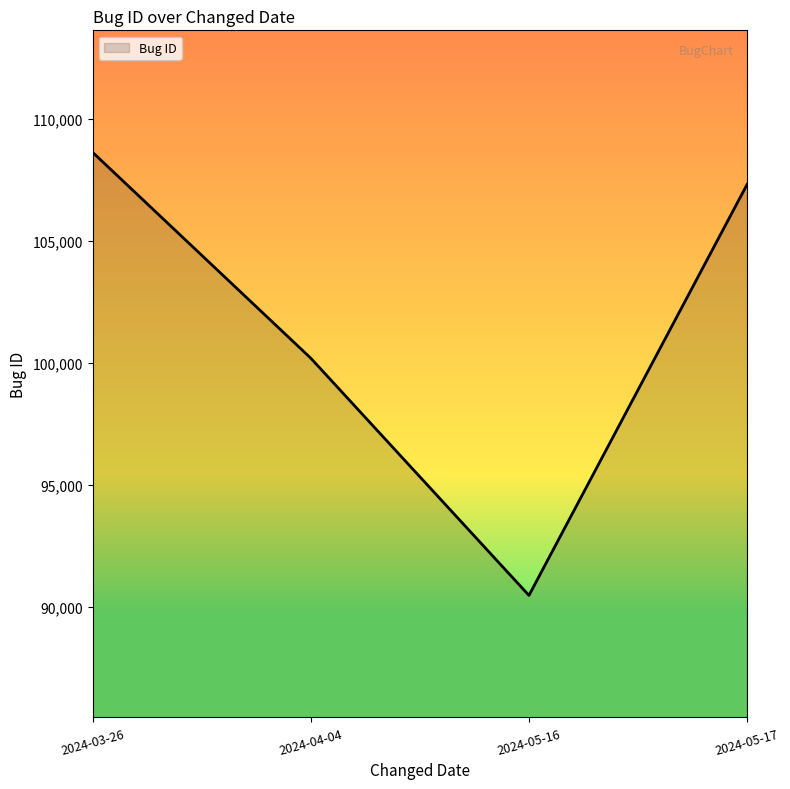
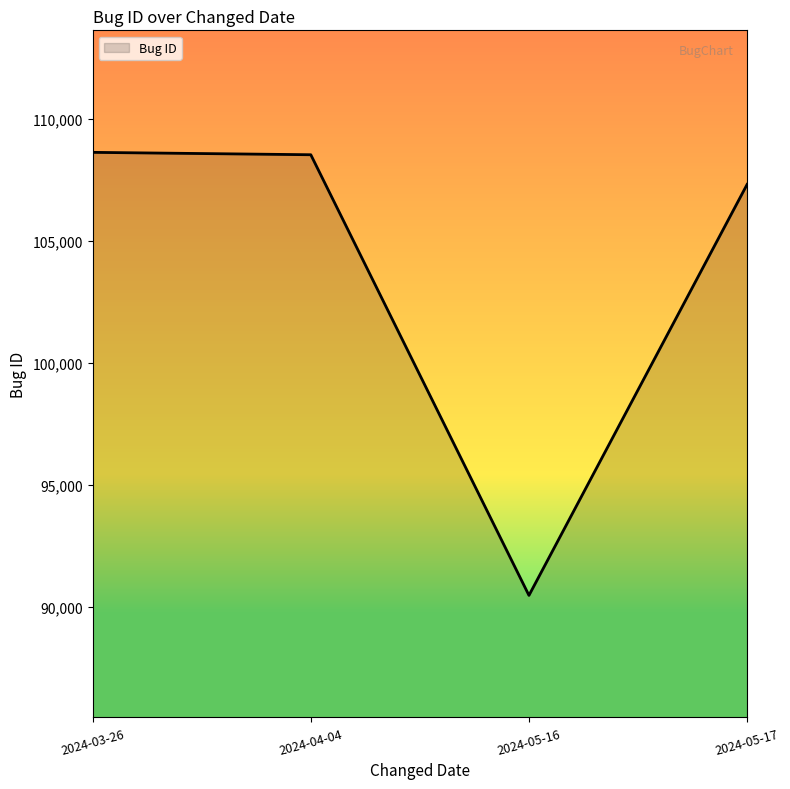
2024-04-04: 100,200 -> 108,500
